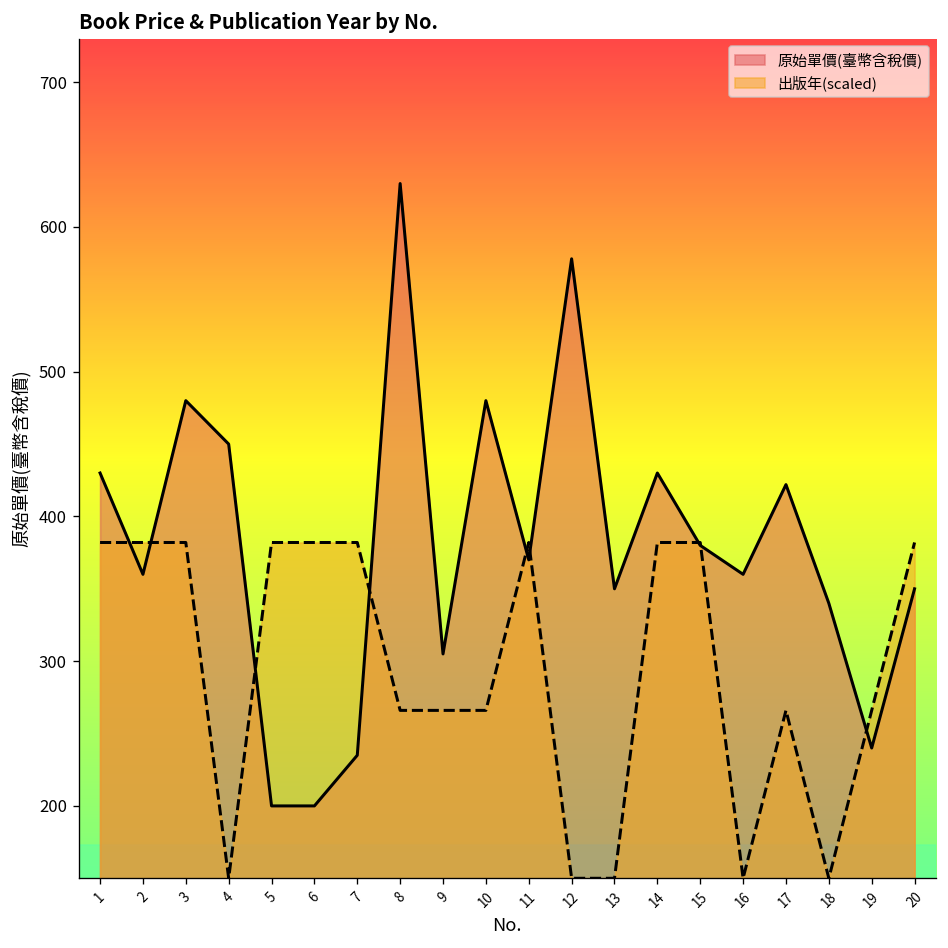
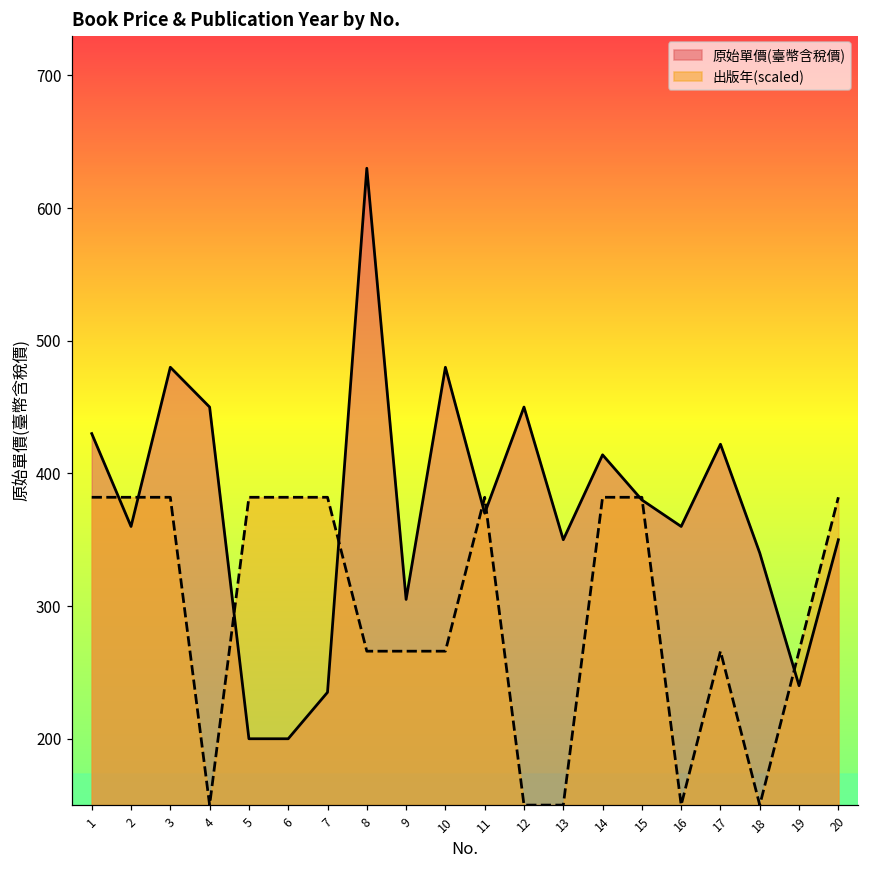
原始單價(臺幣含稅價), 12: 578 -> 450
原始單價(臺幣含稅價), 14: 430 -> 414
